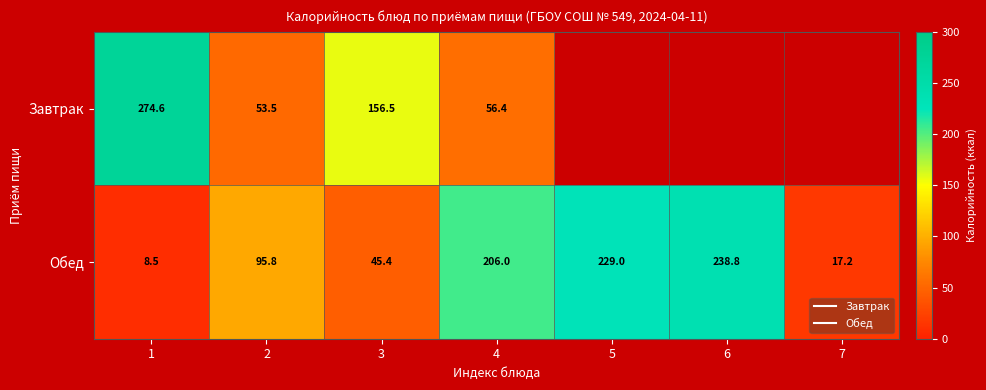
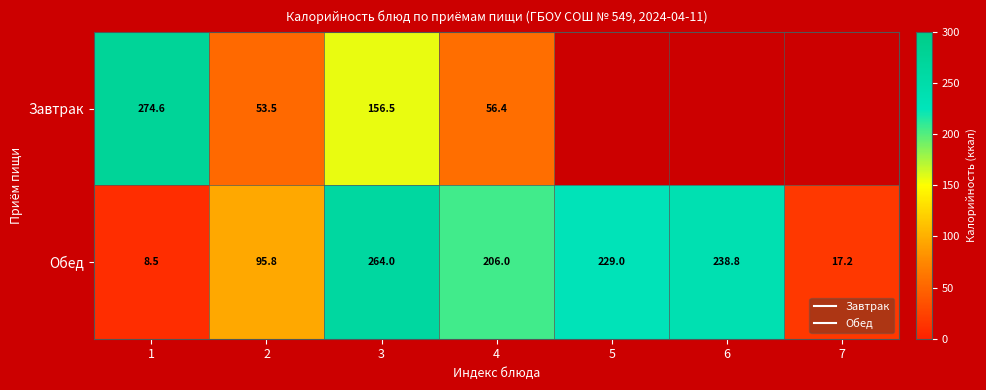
Обед, 3: 45.4 -> 264.0
